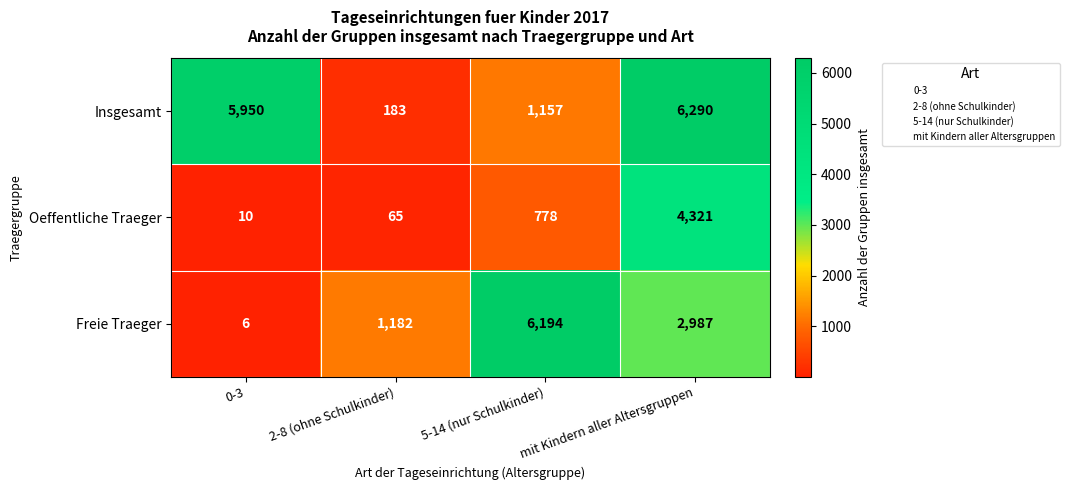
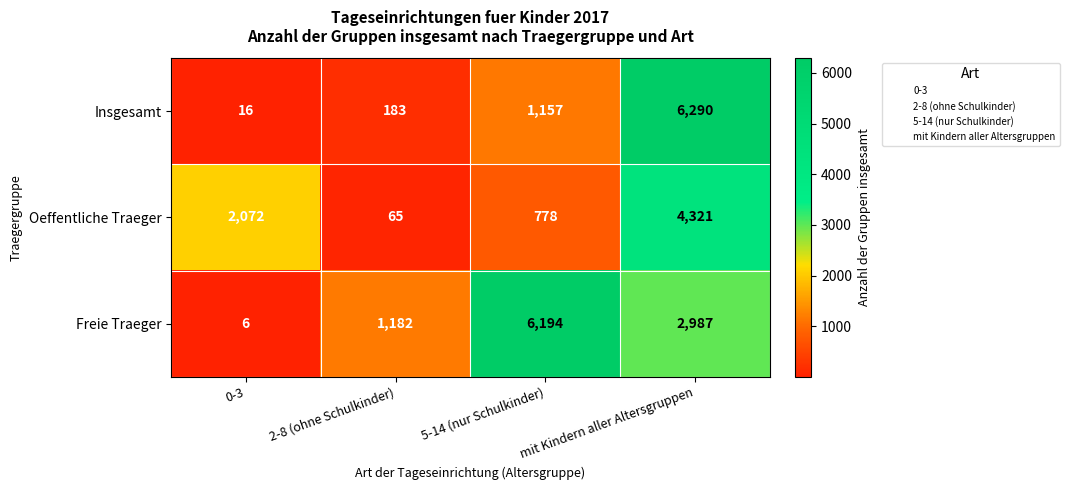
Insgesamt, 0-3: 5,950 -> 16
Oeffentliche Traeger, 0-3: 10 -> 2,072
